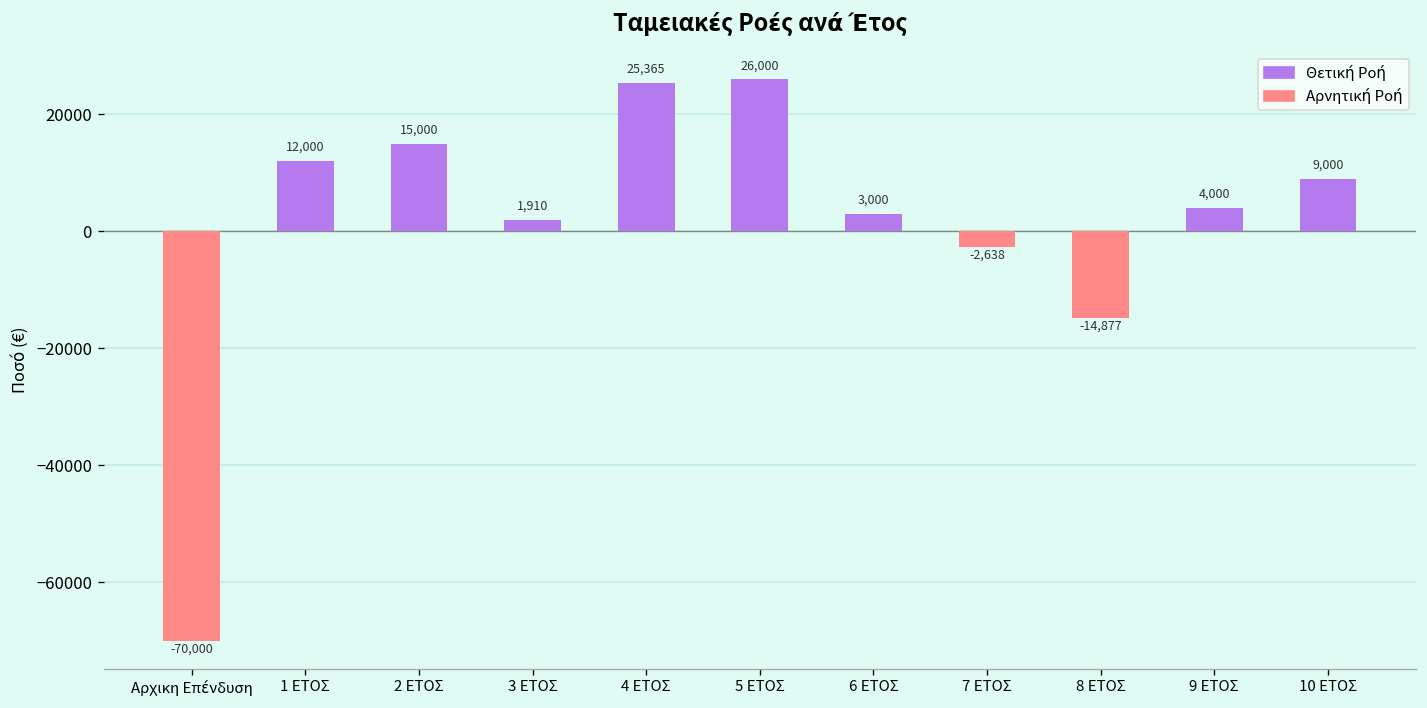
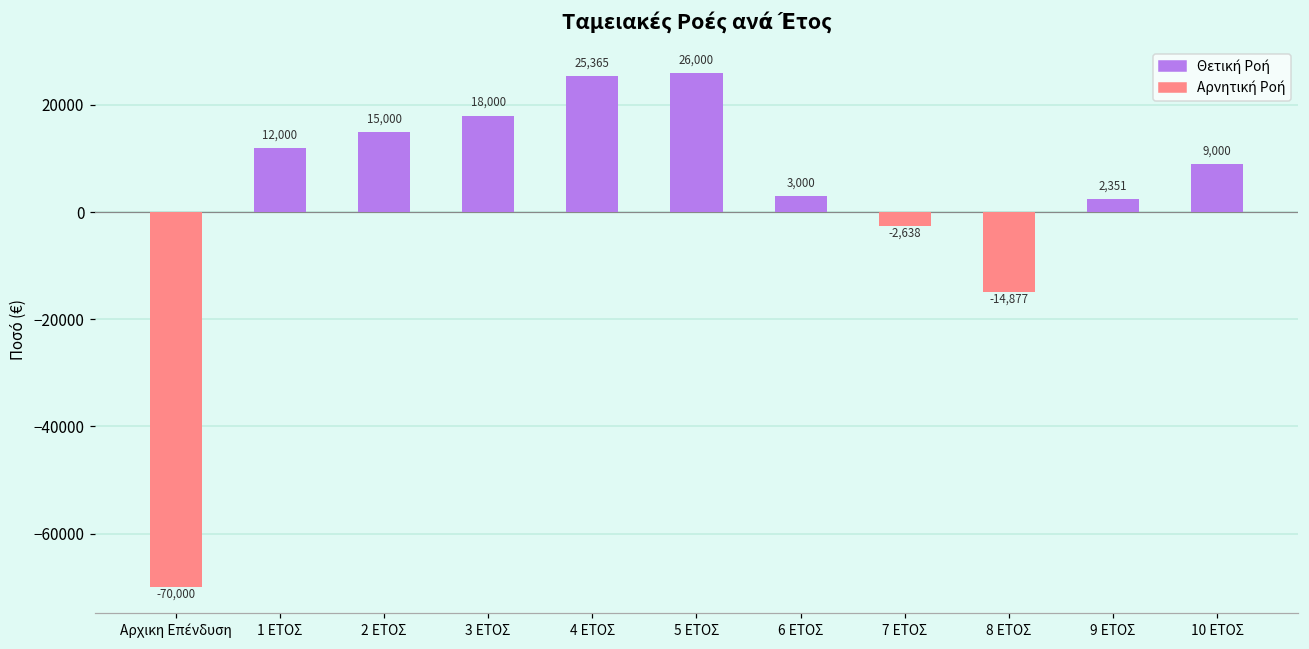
3 ΕΤΟΣ: 1,910 -> 18,000
9 ΕΤΟΣ: 4,000 -> 2,351
